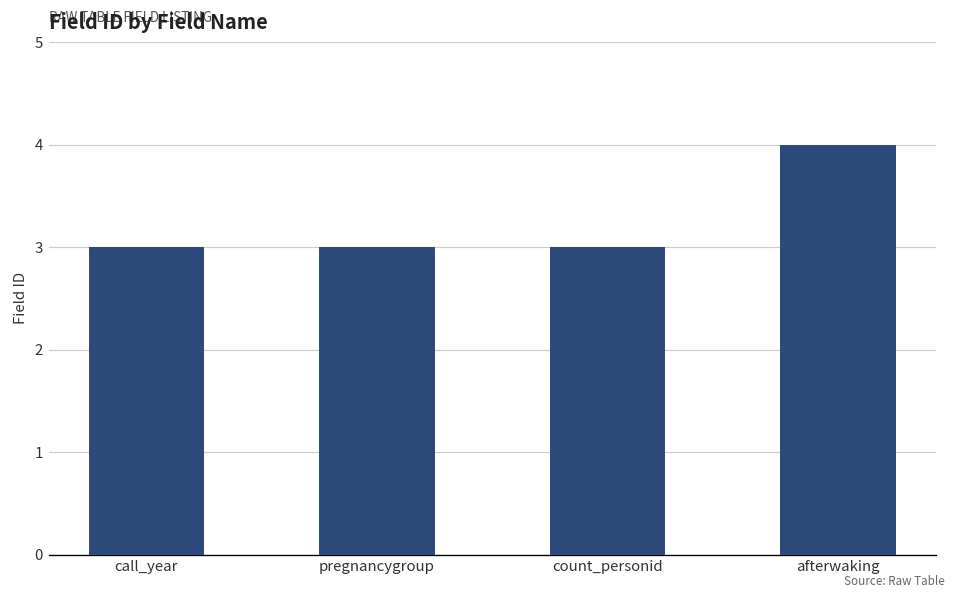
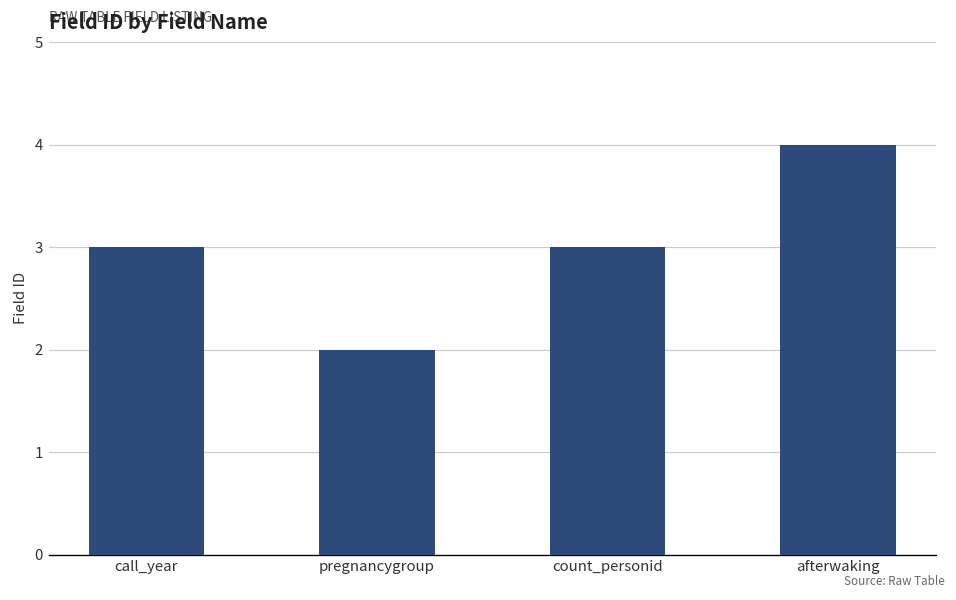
pregnancygroup: 3 -> 2
